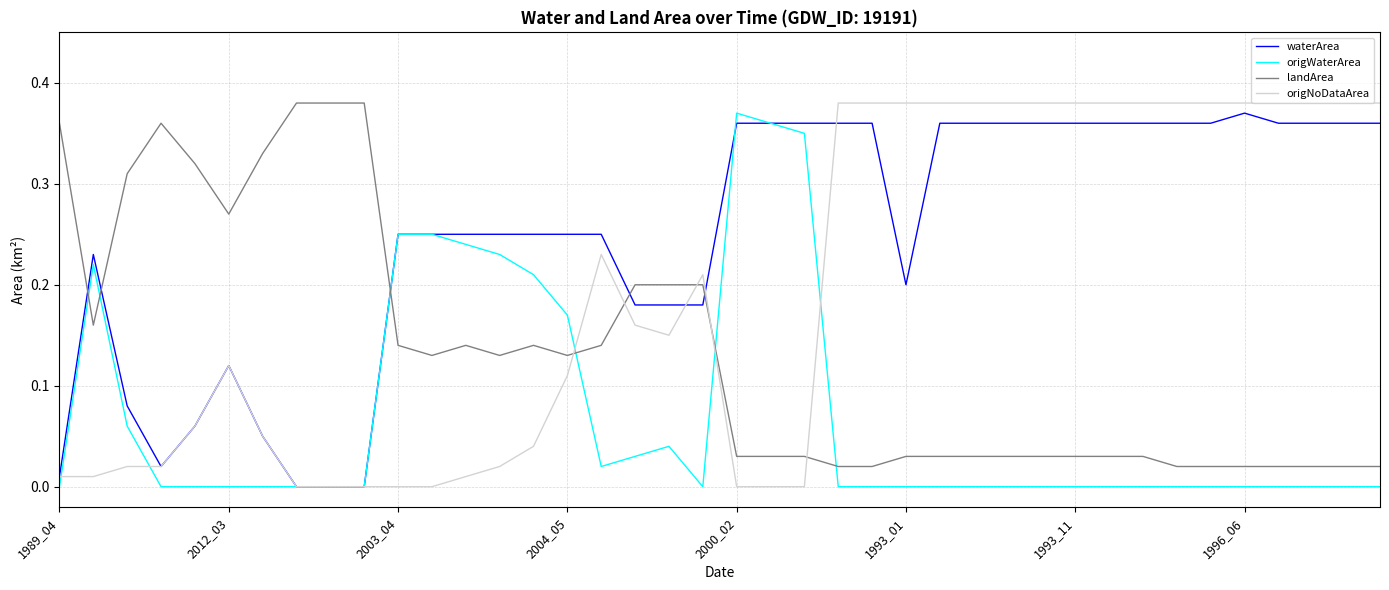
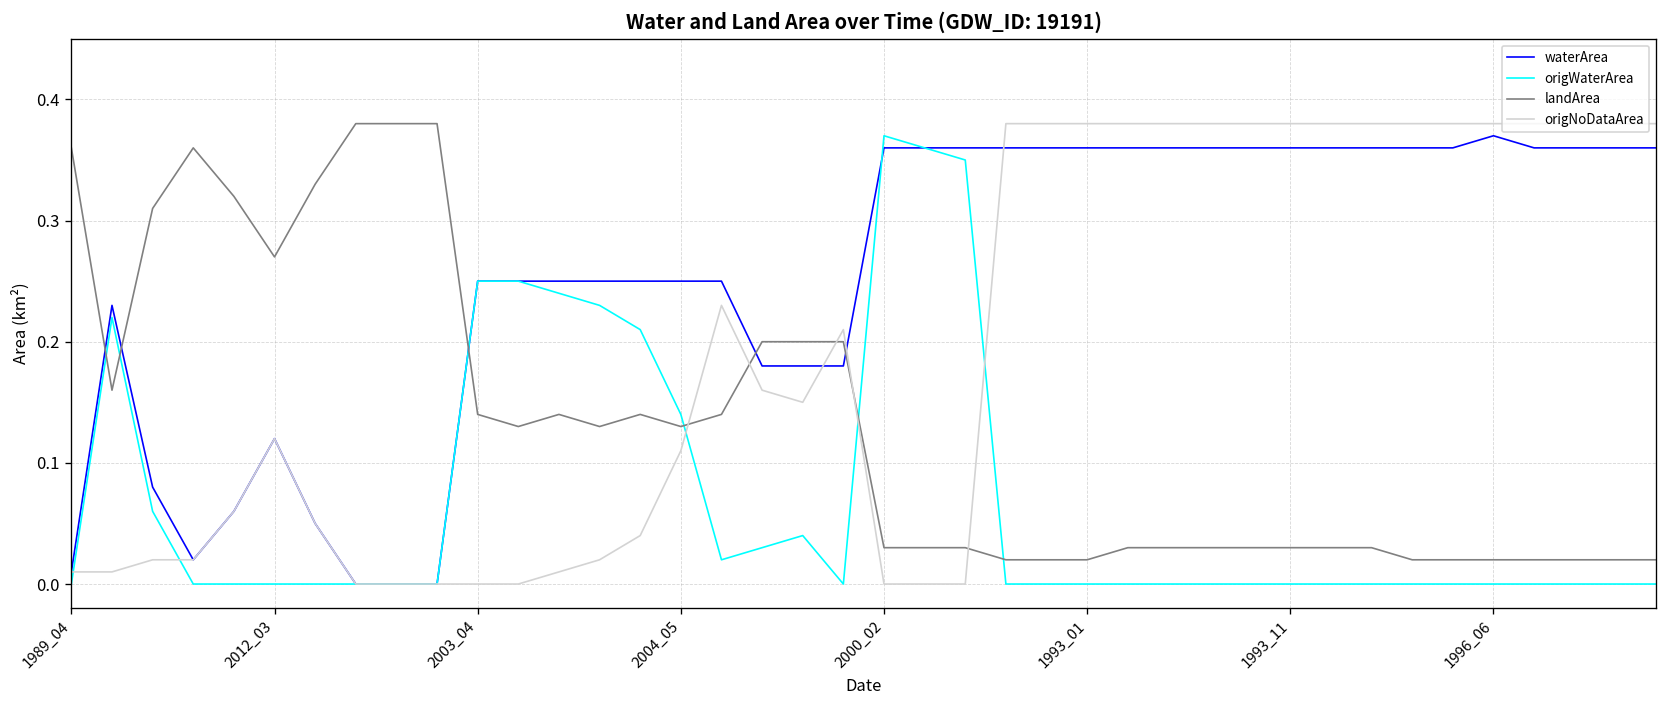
origWaterArea, 2004_05: 0.17 -> 0.14
waterArea, 1993_01: 0.20 -> 0.36
landArea, 1993_01: 0.03 -> 0.02
